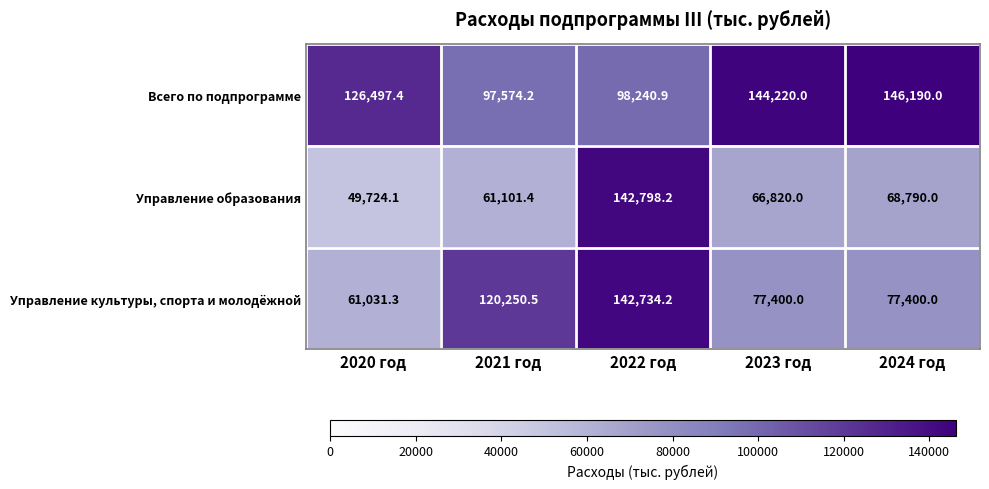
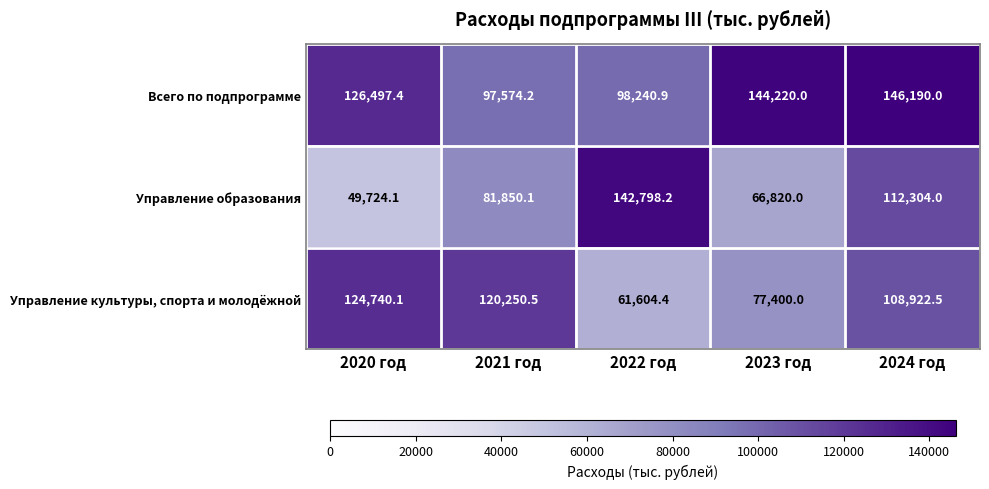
Управление образования, 2021 год: 61,101.4 -> 81,850.1
Управление образования, 2024 год: 68,790.0 -> 112,304.0
Управление культуры, спорта и молодёжной, 2020 год: 61,031.3 -> 124,740.1
Управление культуры, спорта и молодёжной, 2022 год: 142,734.2 -> 61,604.4
Управление культуры, спорта и молодёжной, 2024 год: 77,400.0 -> 108,922.5
